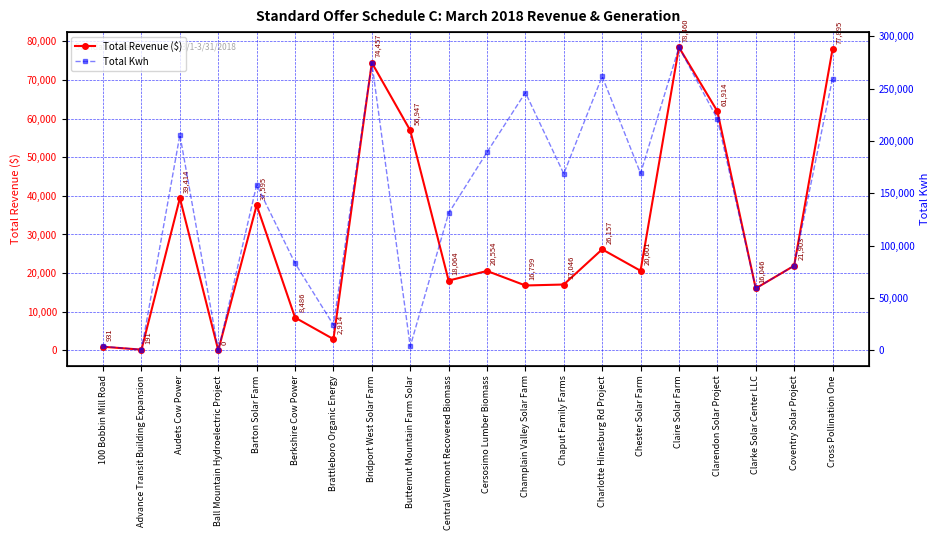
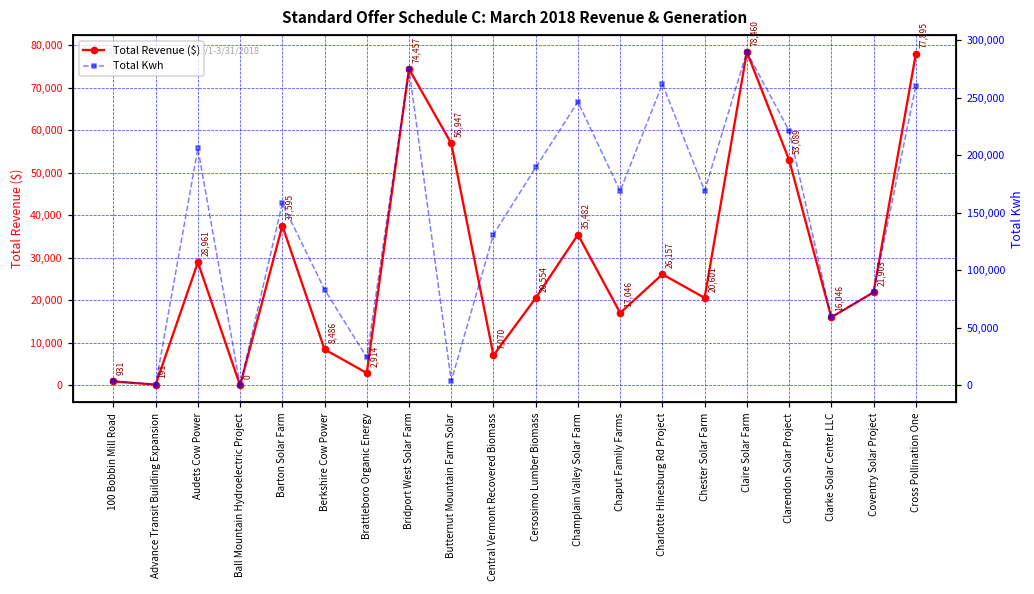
Total Revenue ($), Audets Cow Power: 39,414 -> 28,961
Total Revenue ($), Central Vermont Recovered Biomass: 18,064 -> 7,070
Total Revenue ($), Champlain Valley Solar Farm: 16,799 -> 35,482
Total Revenue ($), Clarendon Solar Project: 61,914 -> 53,089
